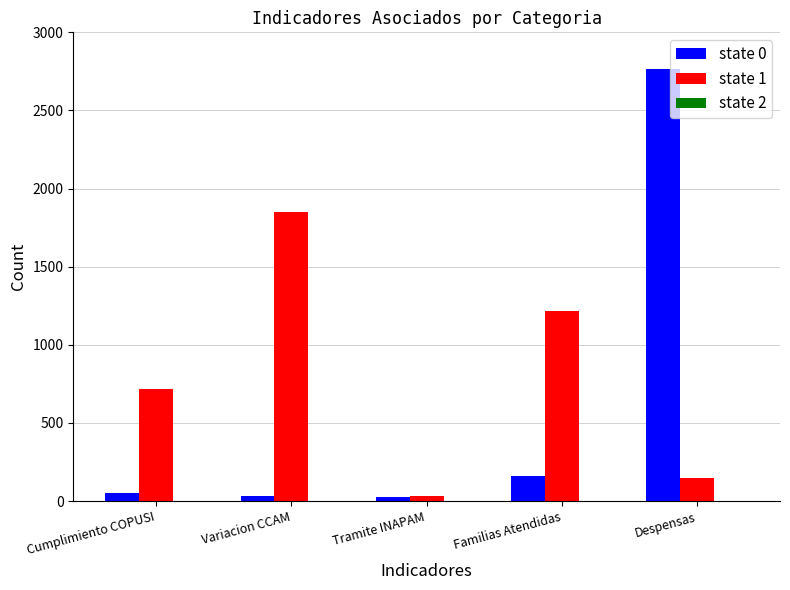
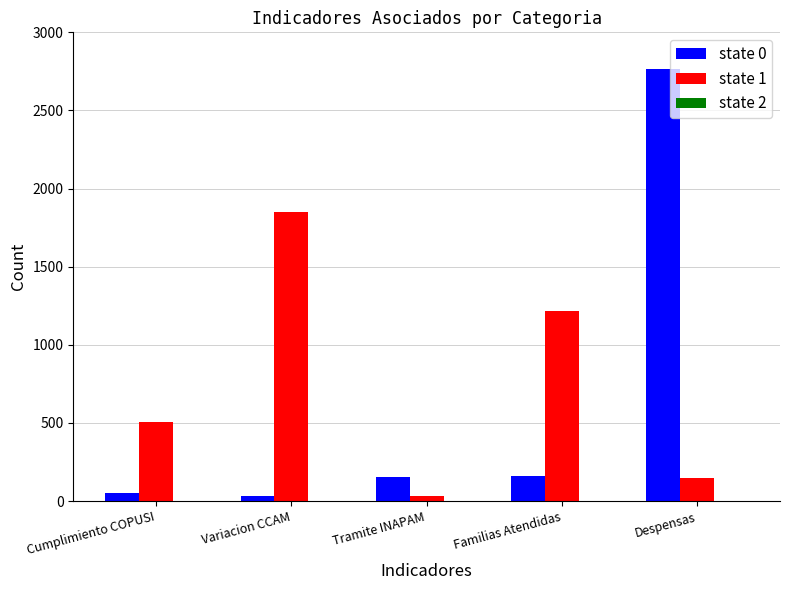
state 1, Cumplimiento COPUSI: 720 -> 510
state 0, Tramite INAPAM: 30 -> 150
